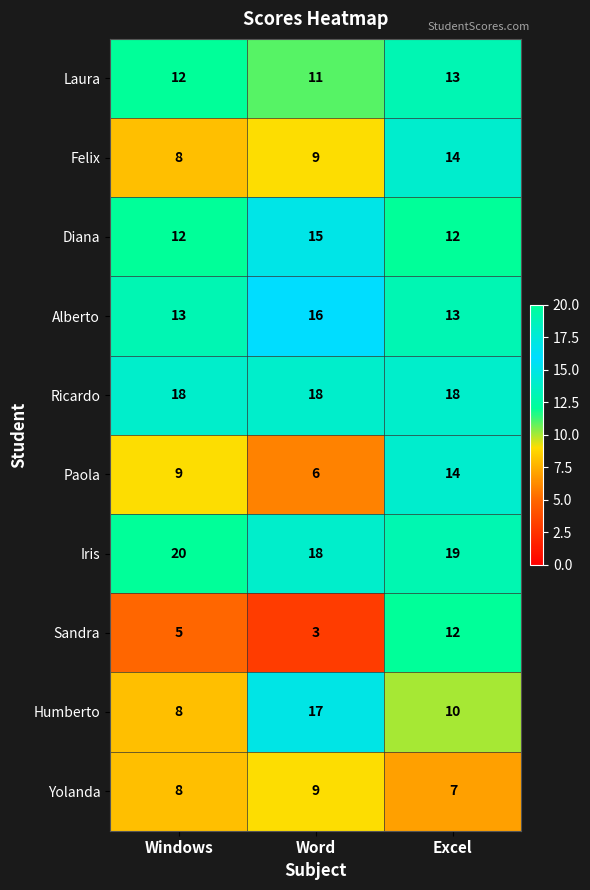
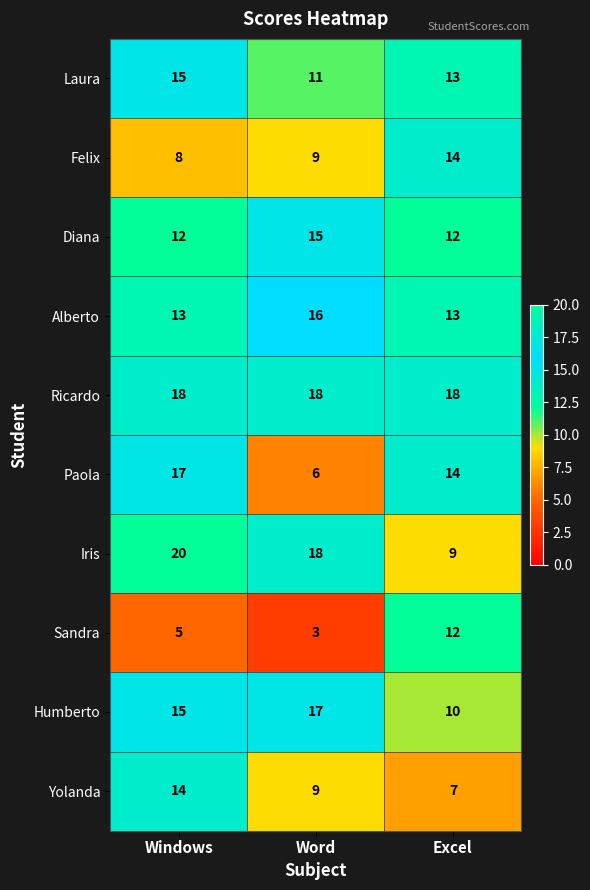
Laura, Windows: 12 -> 15
Paola, Windows: 9 -> 17
Iris, Excel: 19 -> 9
Humberto, Windows: 8 -> 15
Yolanda, Windows: 8 -> 14
